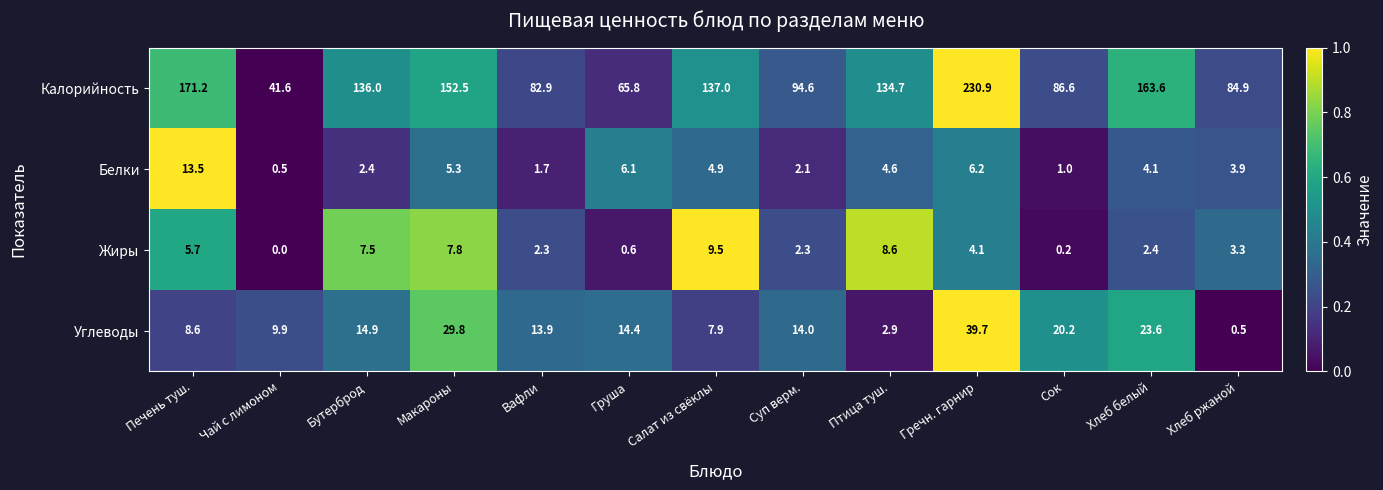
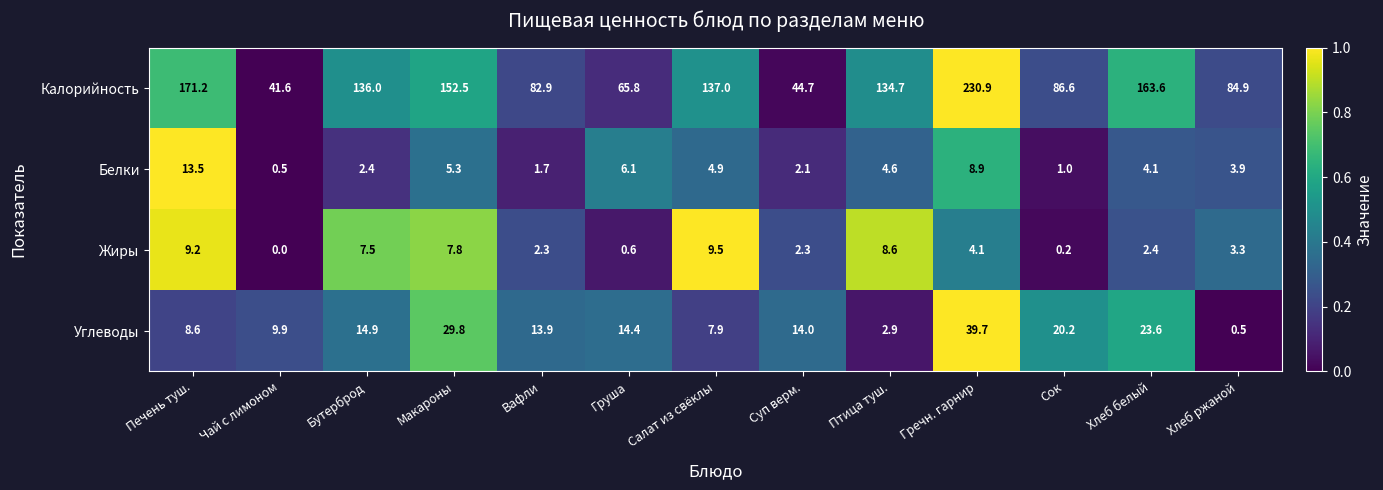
Калорийность, Суп верм.: 94.6 -> 44.7
Белки, Гречн. гарнир: 6.2 -> 8.9
Жиры, Печень туш.: 5.7 -> 9.2
